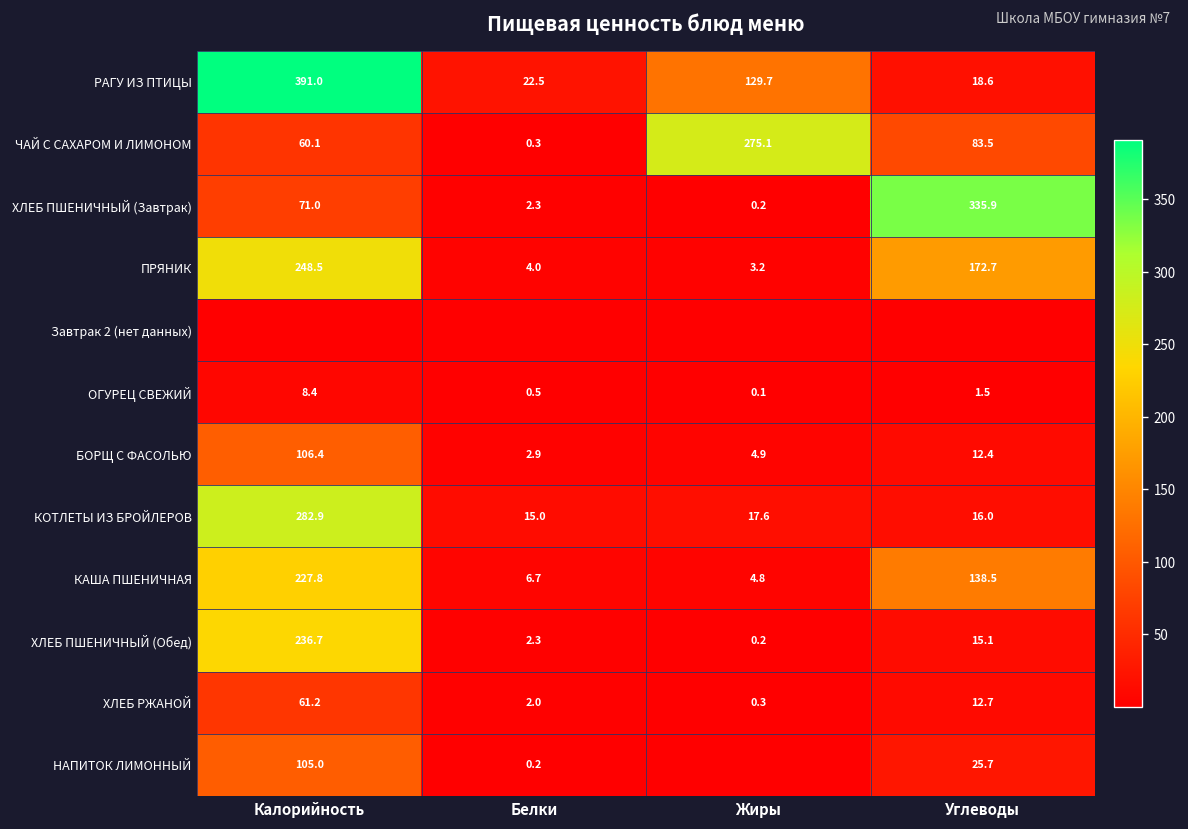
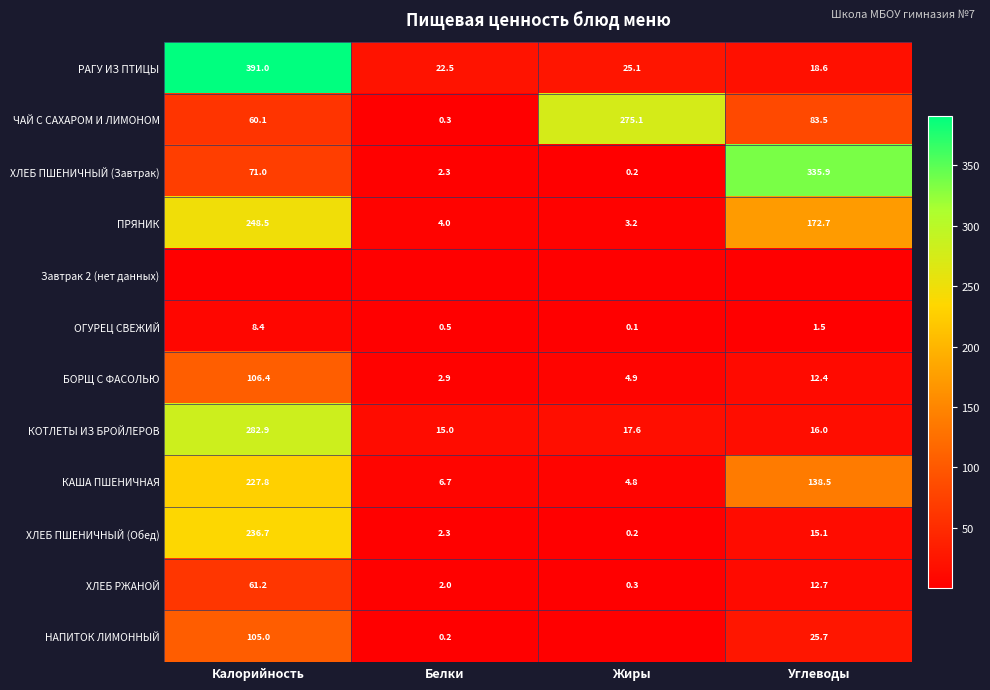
РАГУ ИЗ ПТИЦЫ, Жиры: 129.7 -> 25.1
